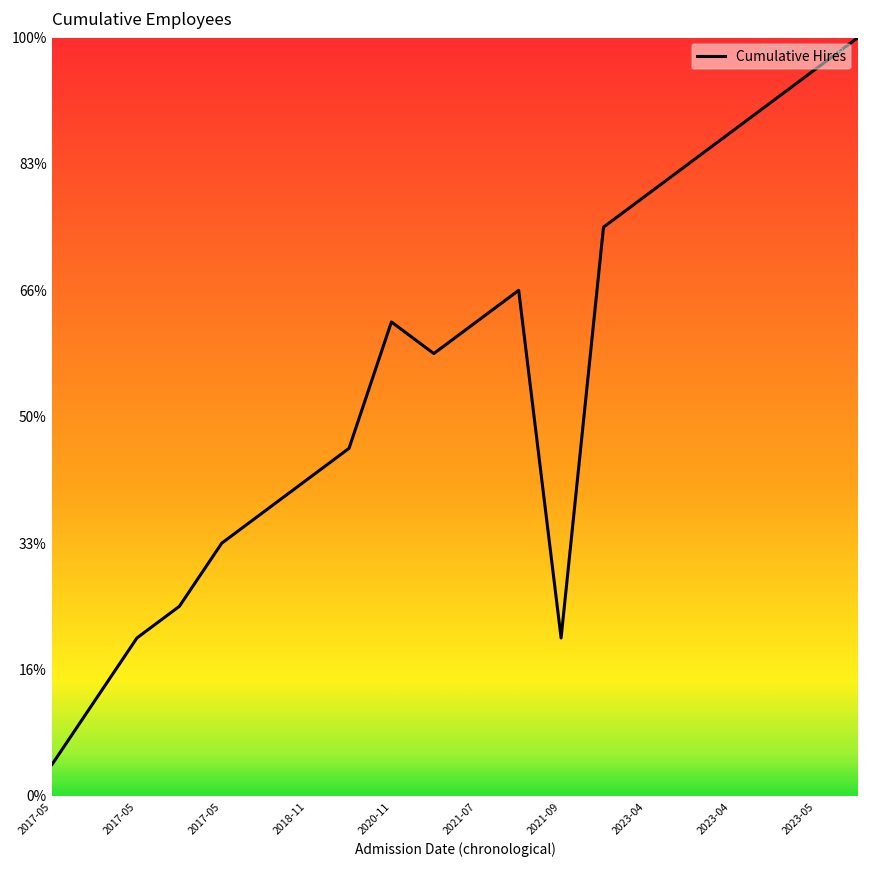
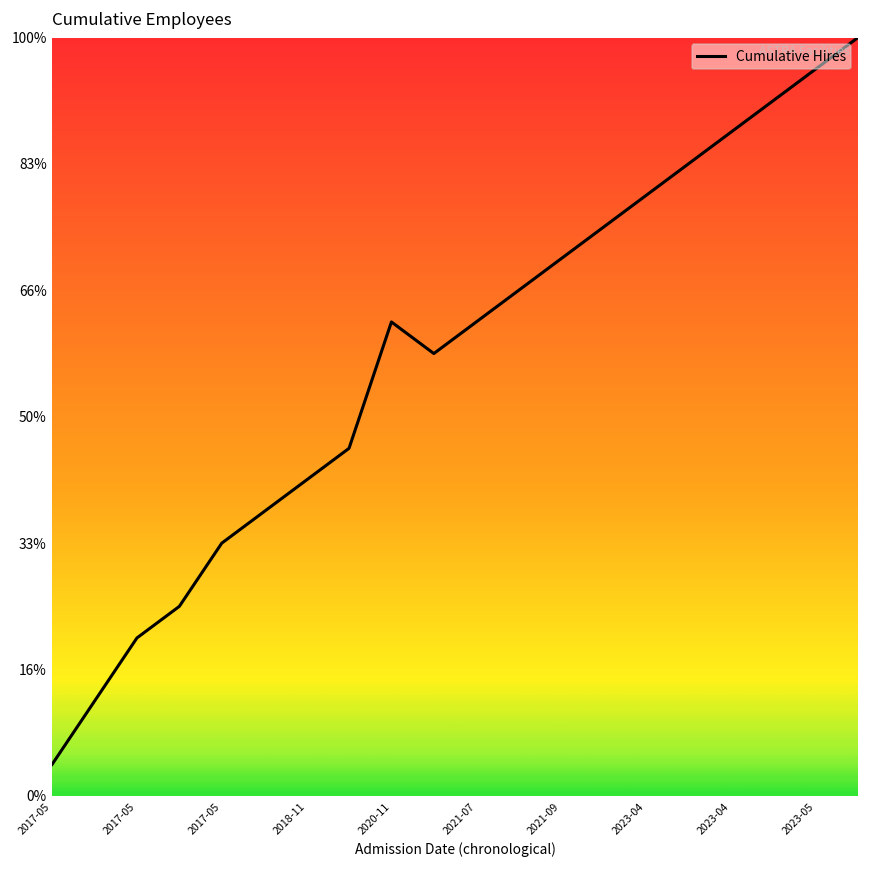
2021-09: 21% -> 71%
